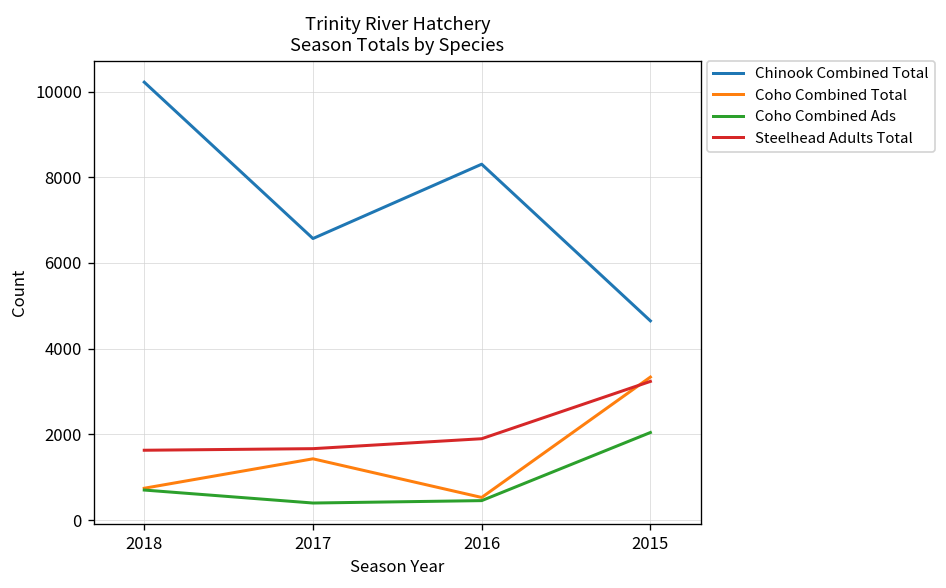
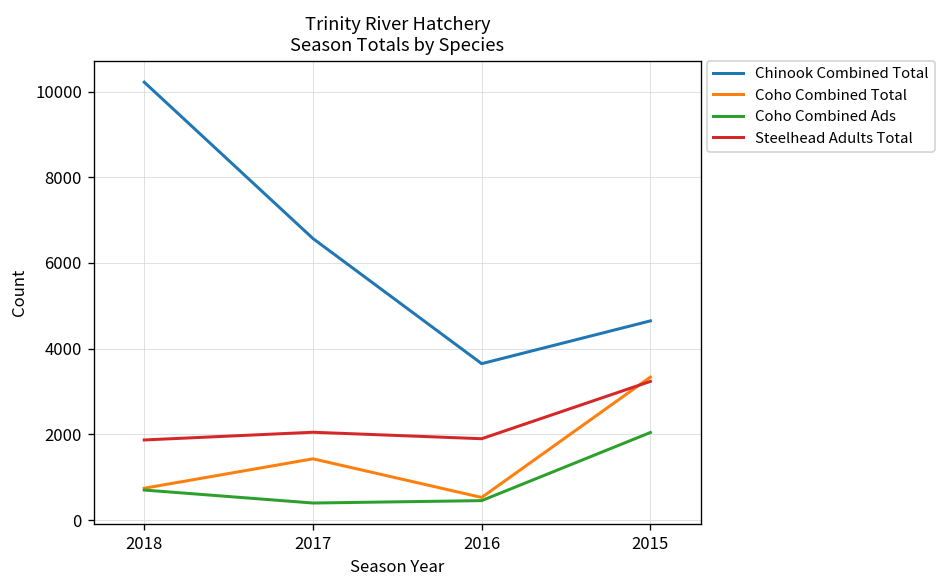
Steelhead Adults Total, 2018: 1600 -> 1900
Steelhead Adults Total, 2017: 1700 -> 2000
Chinook Combined Total, 2016: 8300 -> 3700
